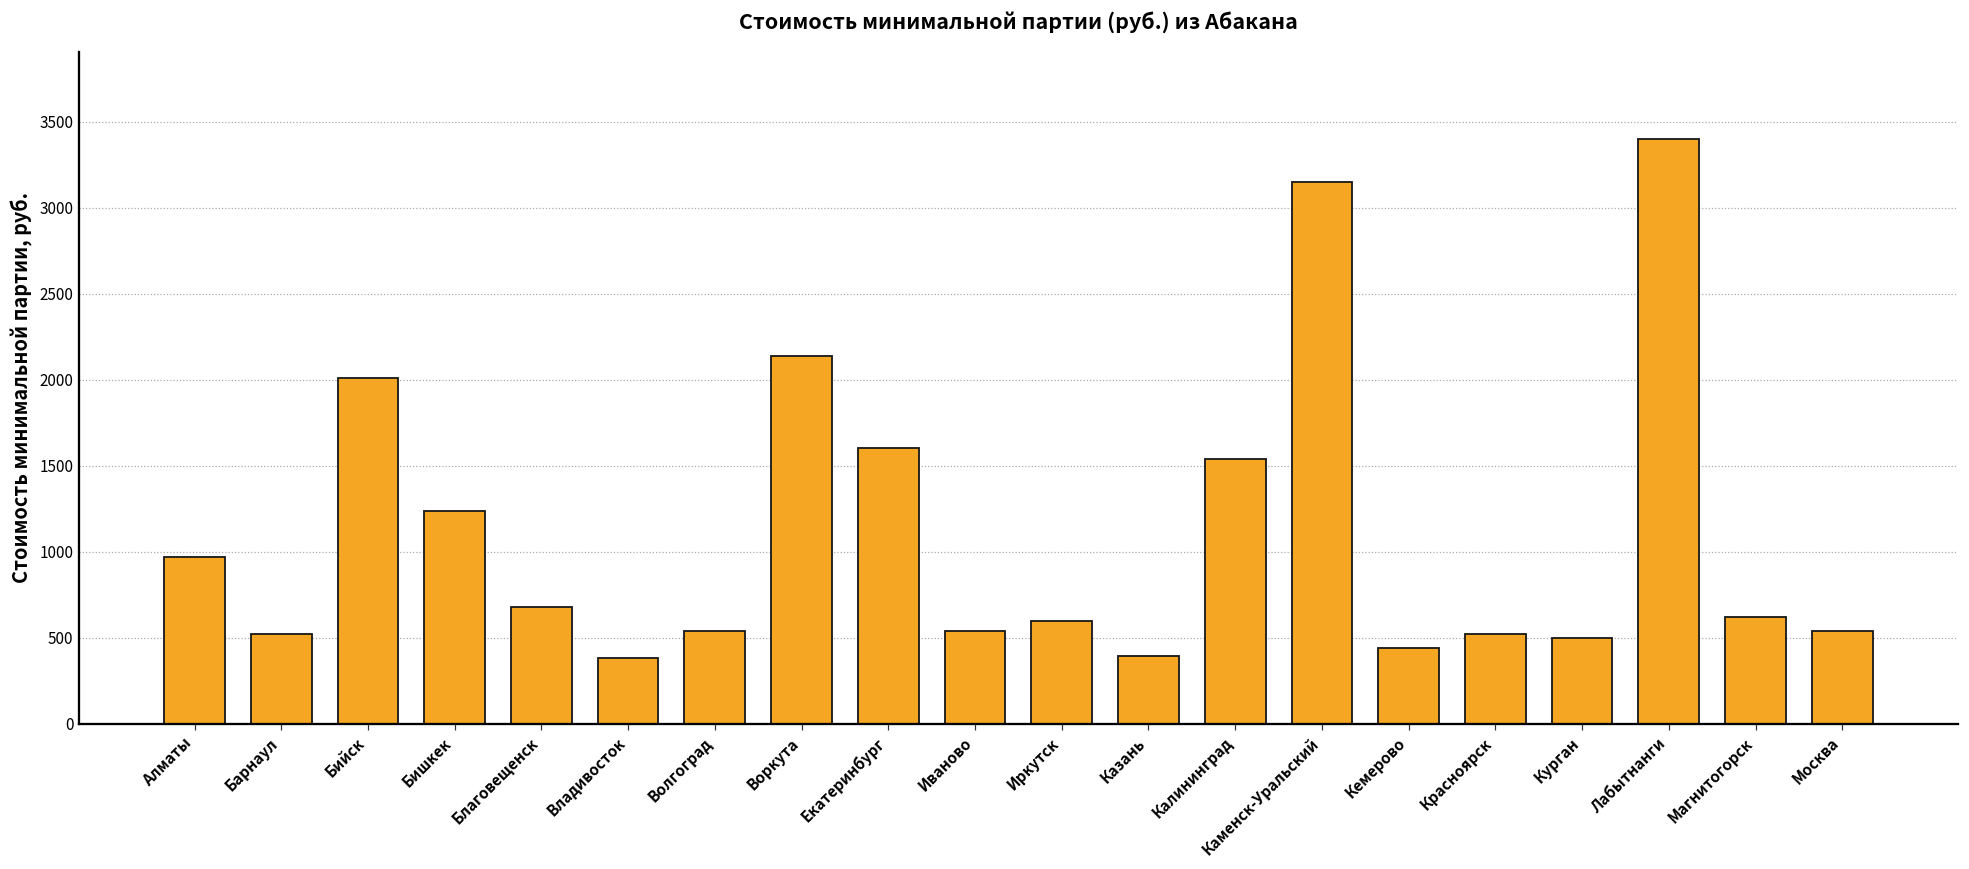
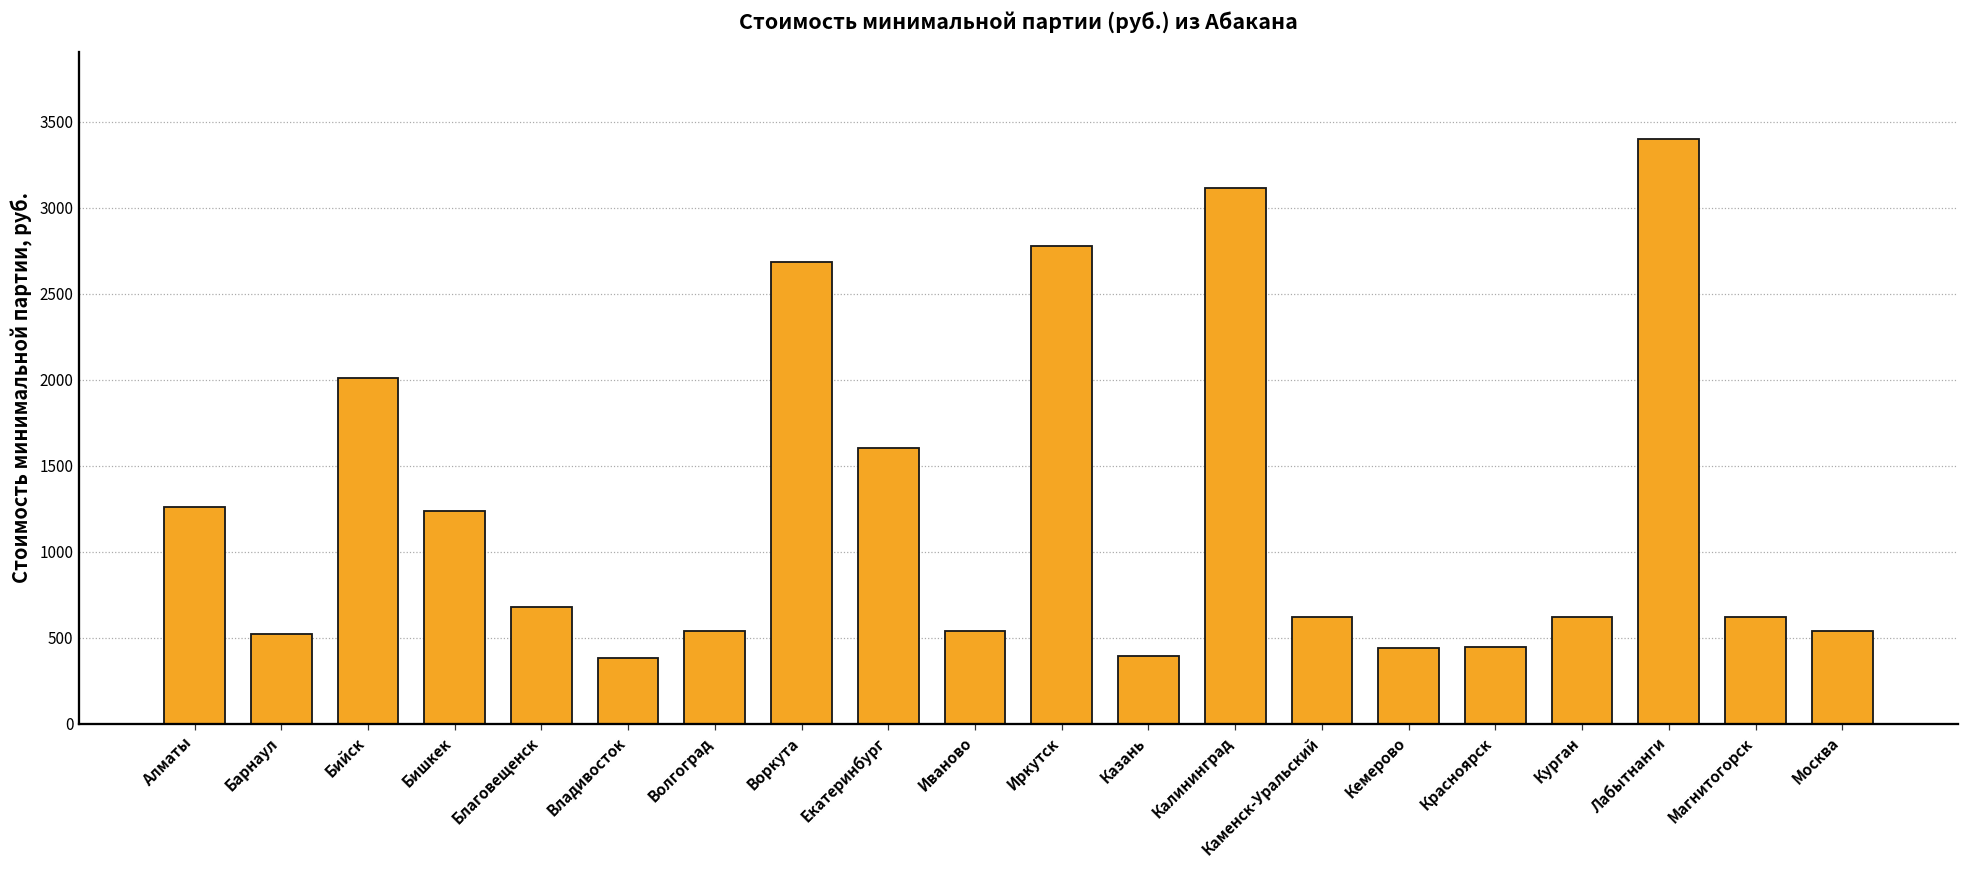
Алматы: 970 -> 1260
Воркута: 2140 -> 2690
Иркутск: 600 -> 2780
Калининград: 1540 -> 3120
Каменск-Уральский: 3150 -> 620
Красноярск: 520 -> 450
Курган: 500 -> 620
